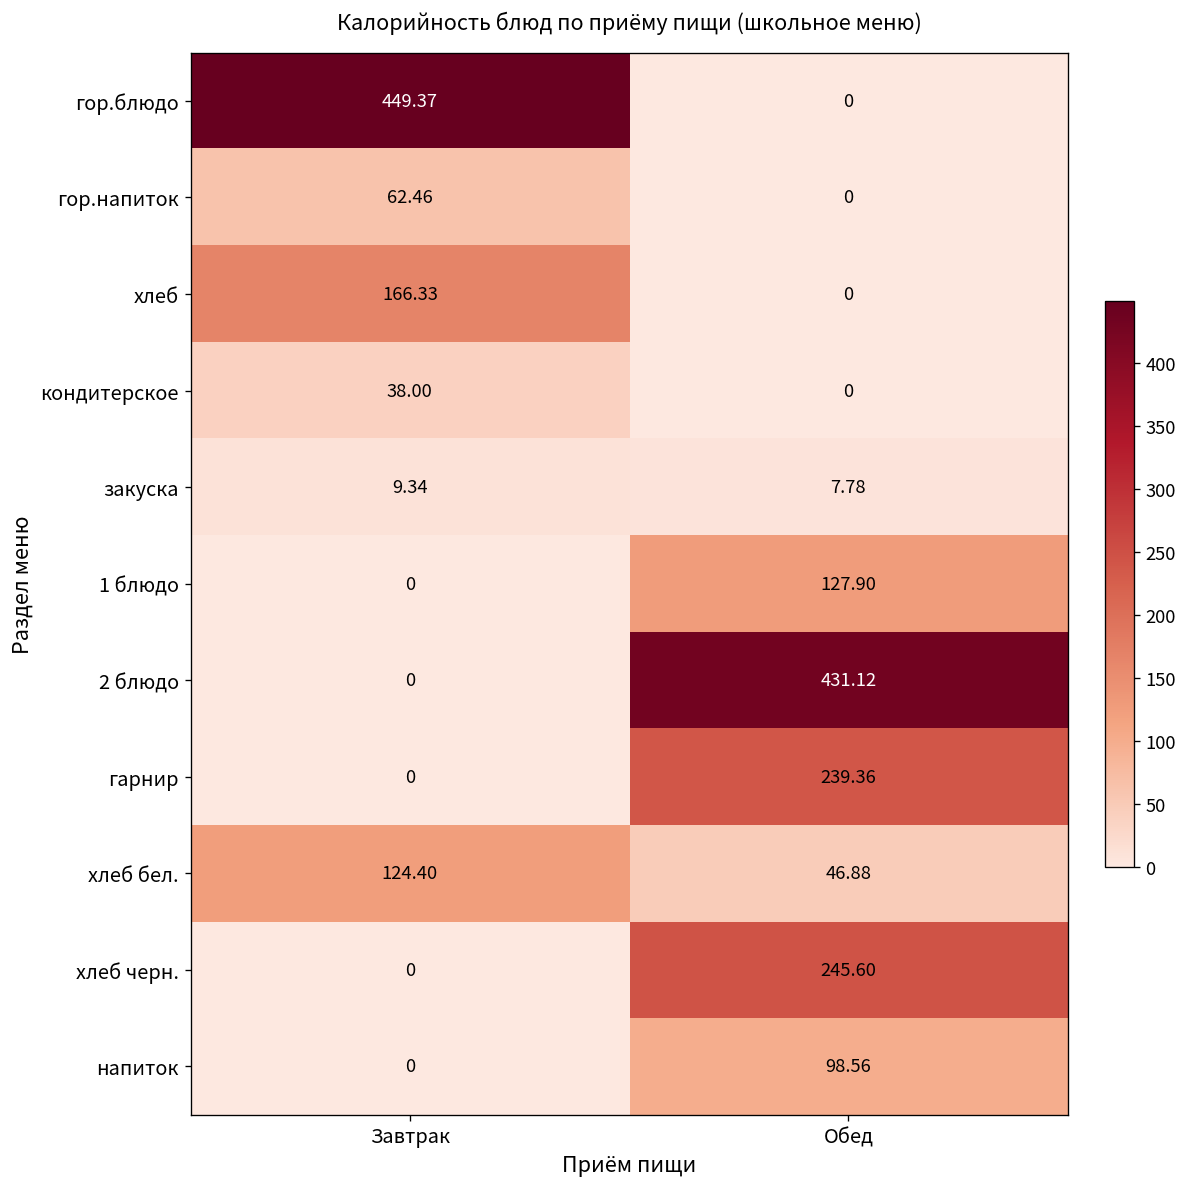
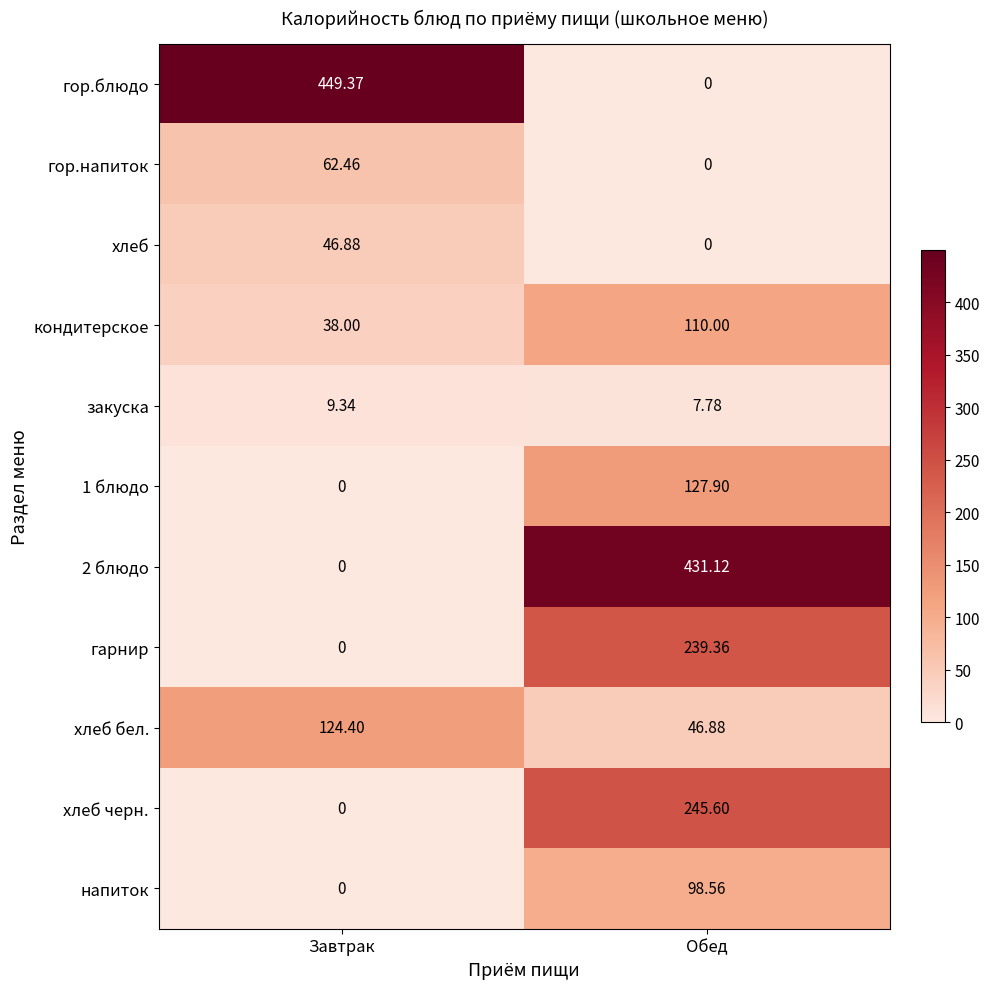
хлеб, Завтрак: 166.33 -> 46.88
кондитерское, Обед: 0 -> 110.00
